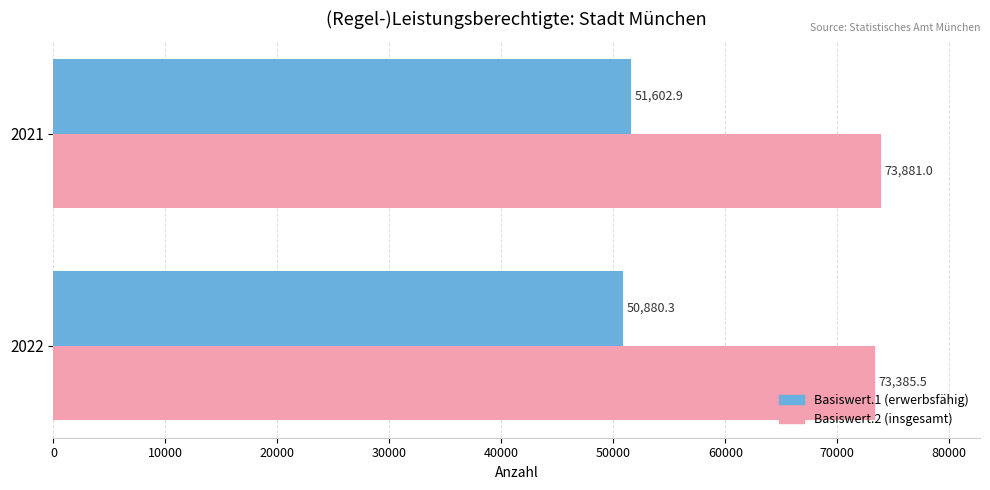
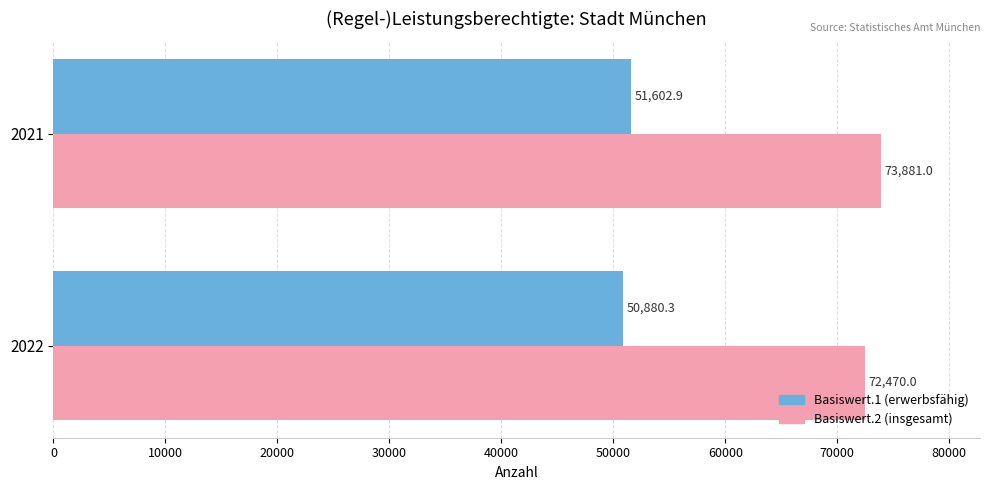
Basiswert.2 (insgesamt), 2022: 73,385.5 -> 72,470.0
